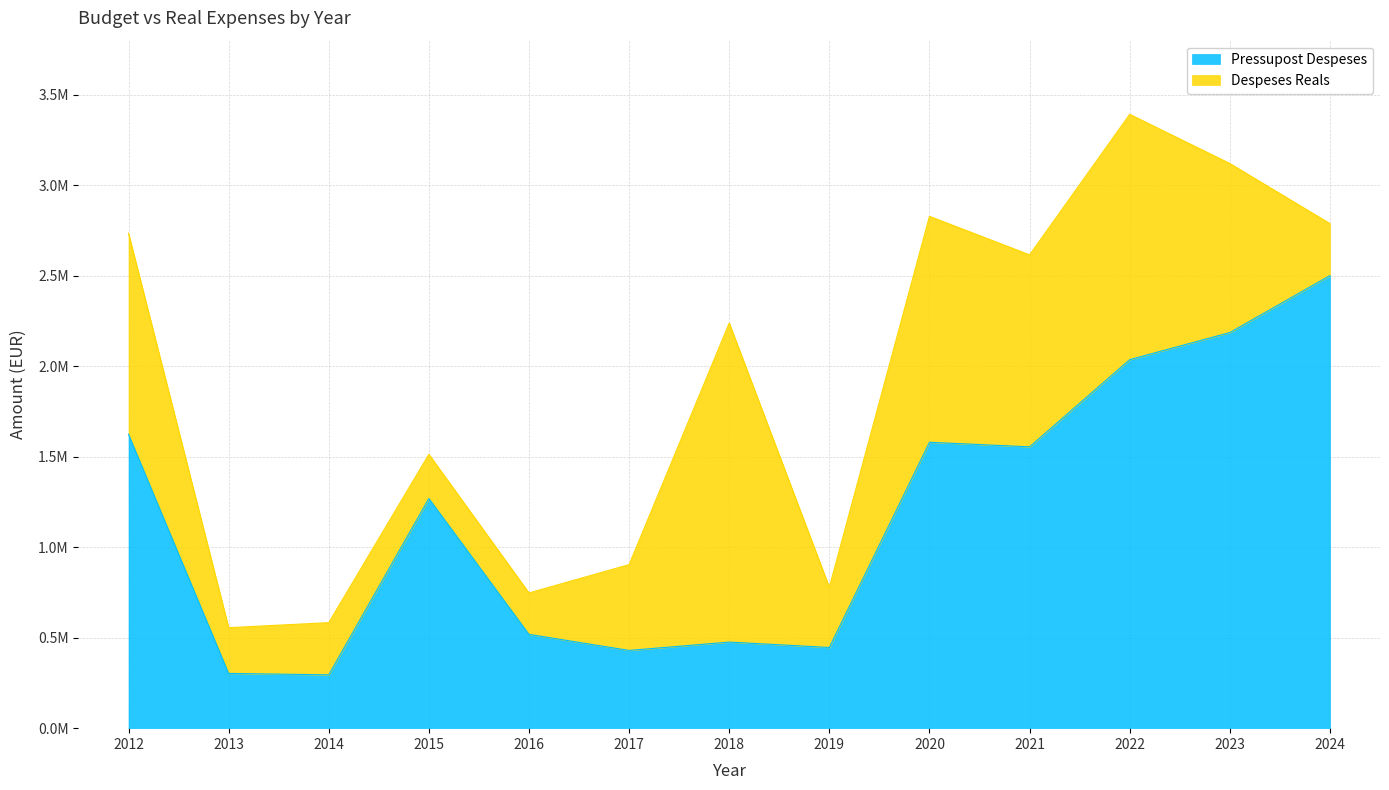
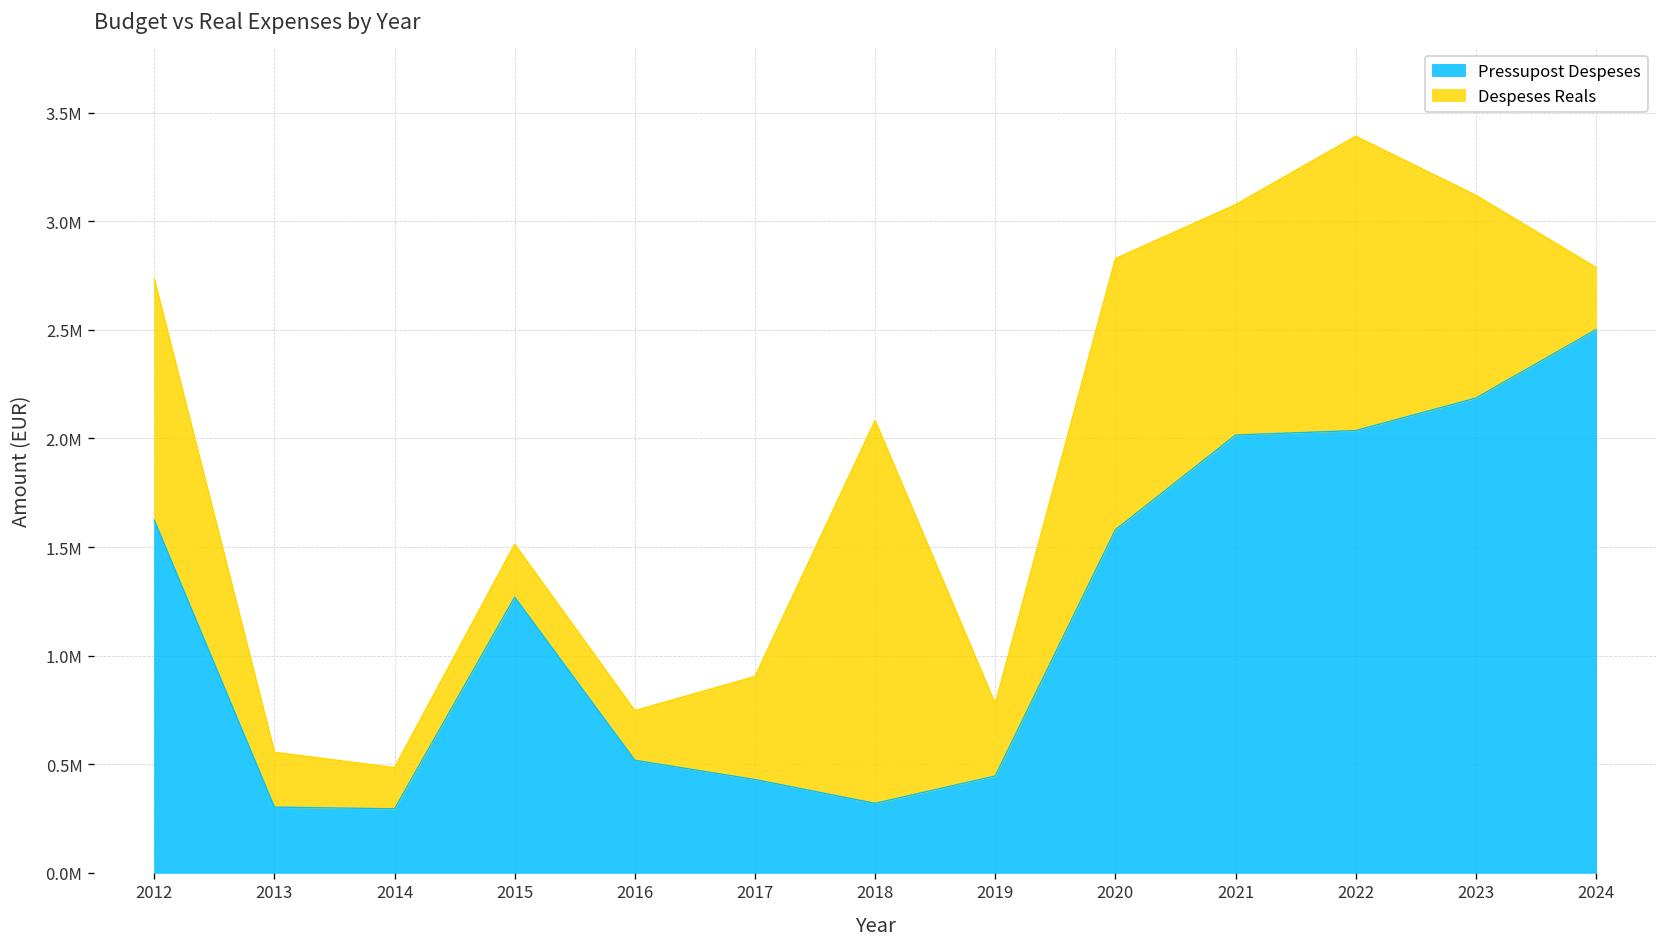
Despeses Reals, 2014: 290000 -> 190000
Pressupost Despeses, 2018: 480000 -> 320000
Pressupost Despeses, 2021: 1550000 -> 2020000
